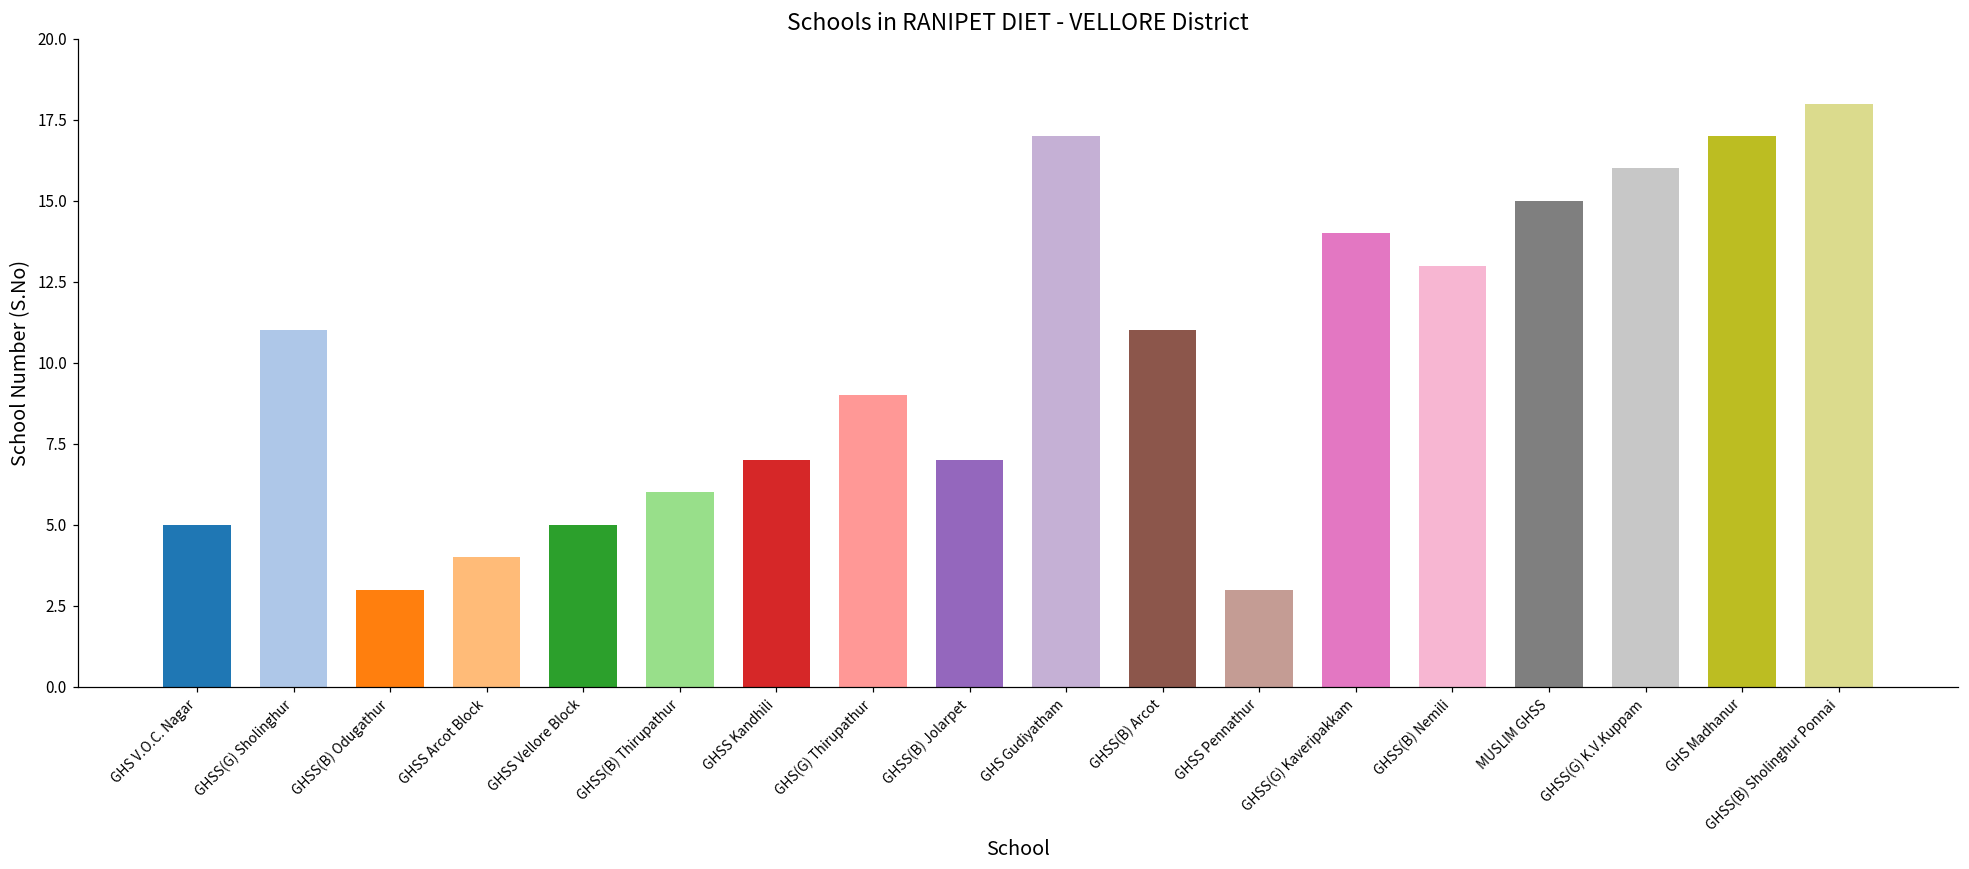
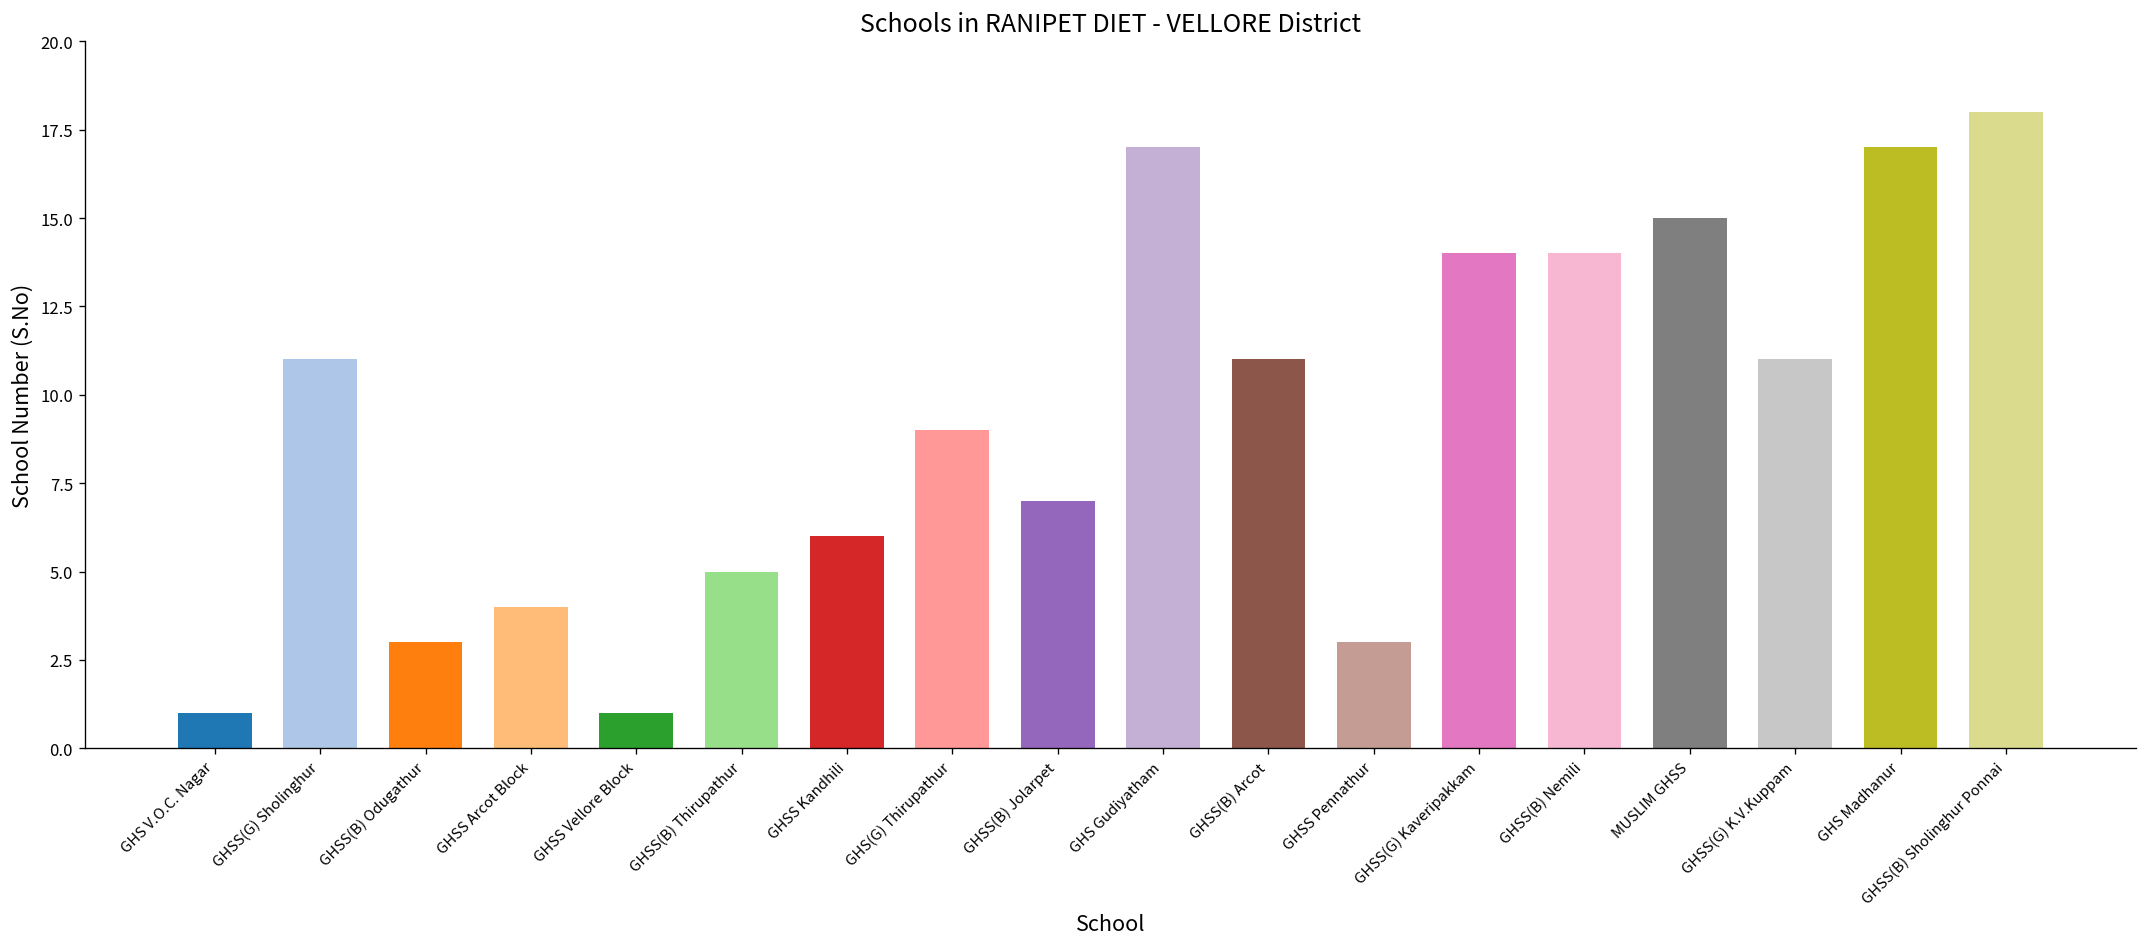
GHS V.O.C. Nagar: 5 -> 1
GHSS Vellore Block: 5 -> 1
GHSS(B) Thirupathur: 6 -> 5
GHSS Kandhili: 7 -> 6
GHSS(B) Nemili: 13 -> 14
GHSS(G) K.V.Kuppam: 16 -> 11
